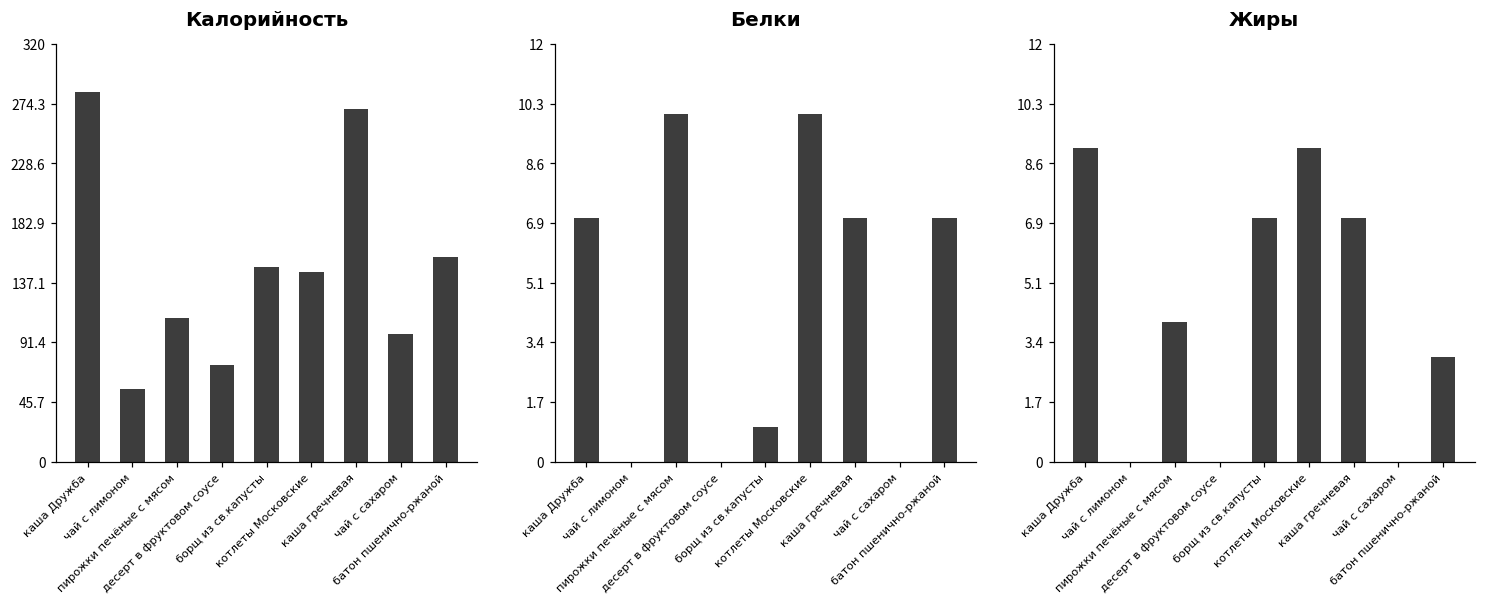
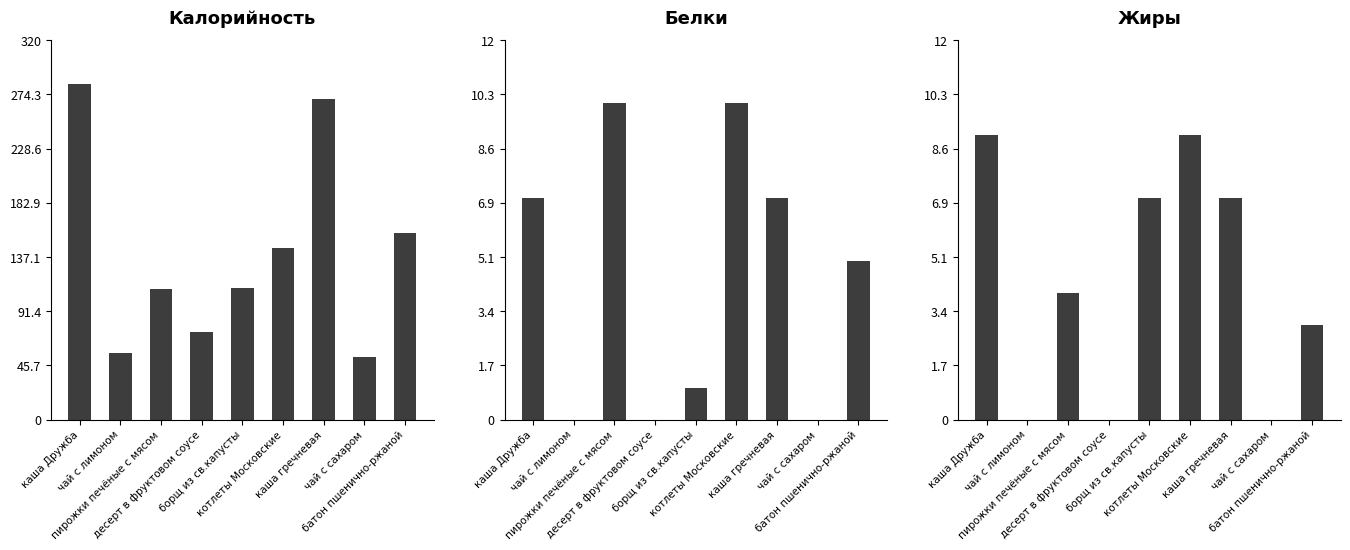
Калорийность, борщ из св.капусты: 149 -> 111
Калорийность, чай с сахаром: 98 -> 53
Белки, батон пшенично-ржаной: 7 -> 5
